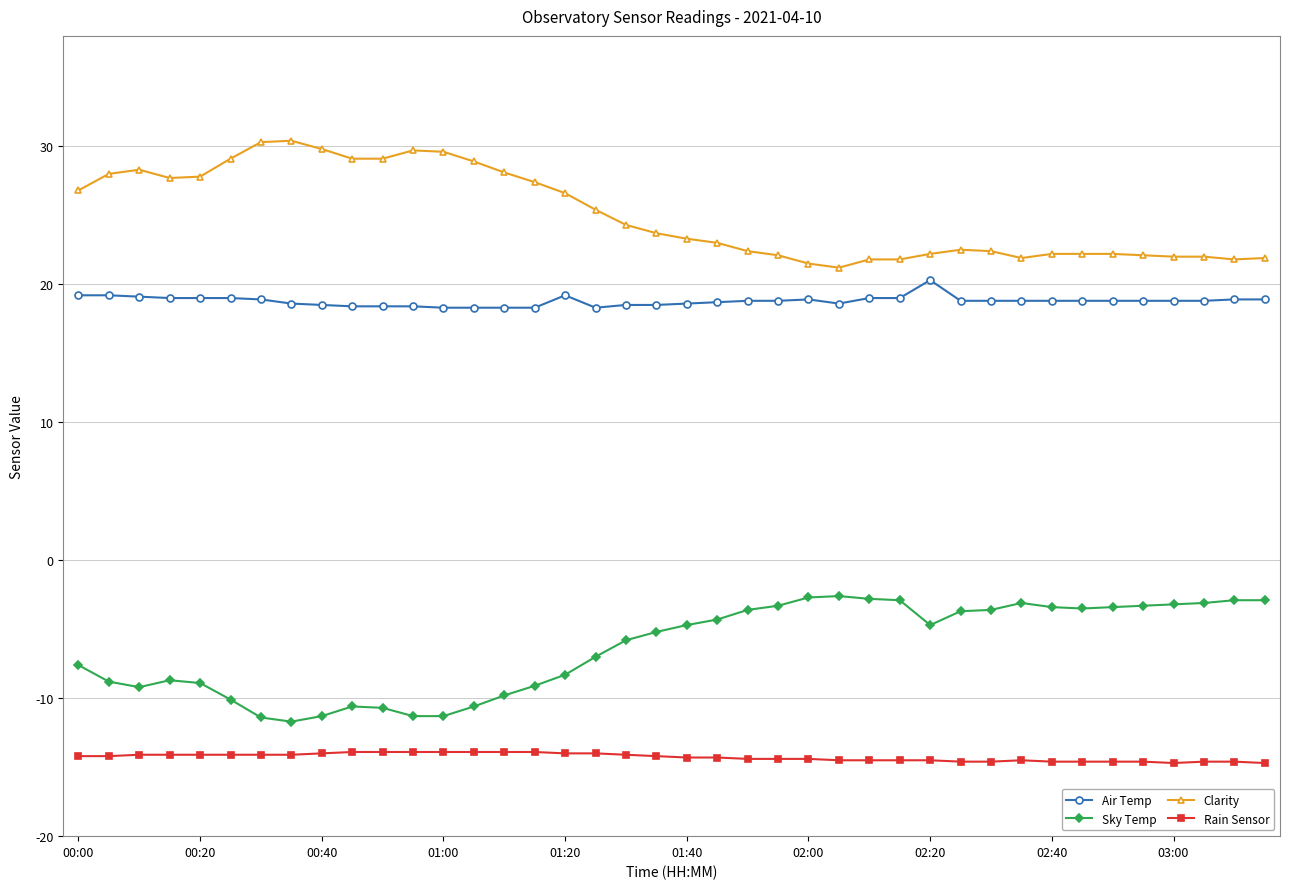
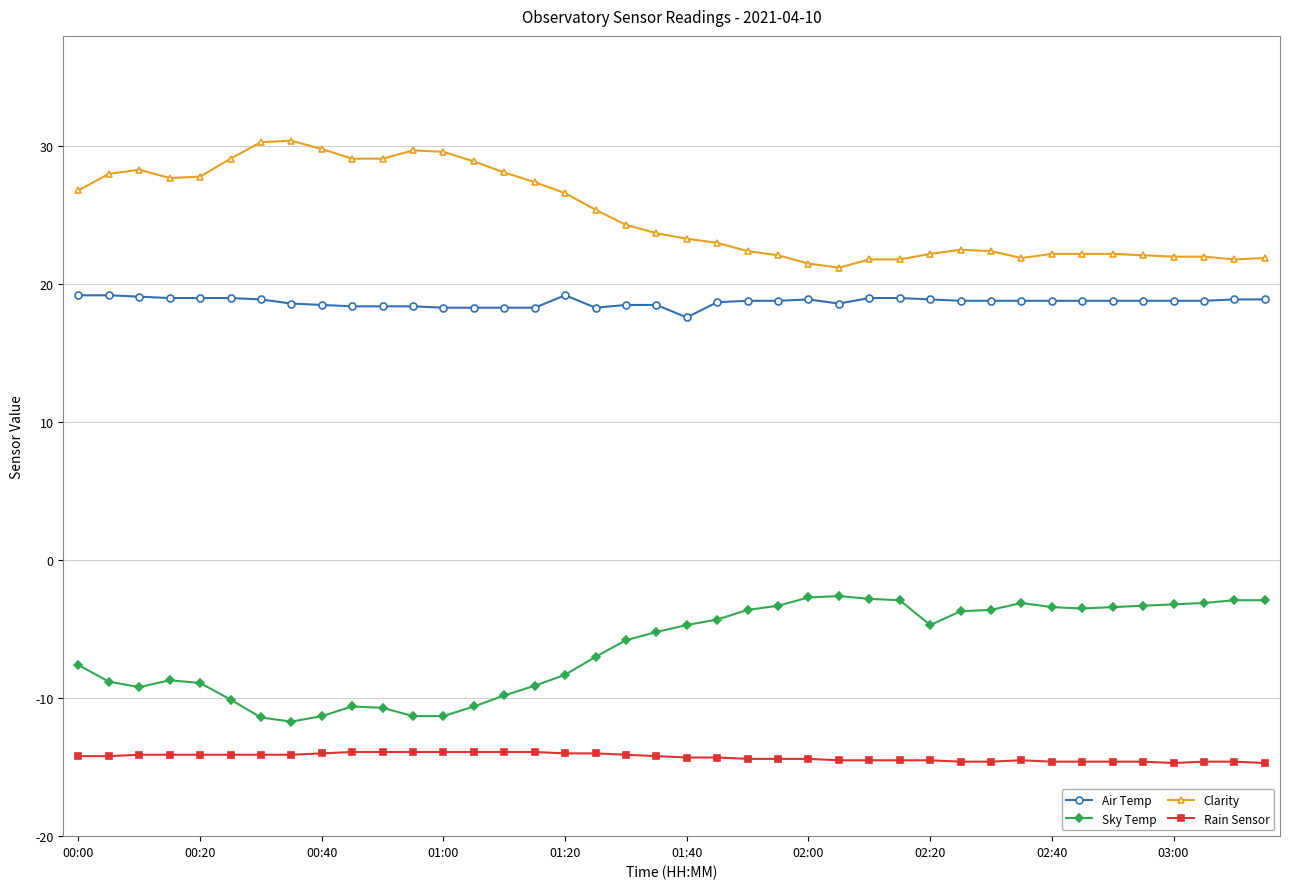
Air Temp, 01:40: 18.6 -> 17.6
Air Temp, 02:20: 20.3 -> 18.9
